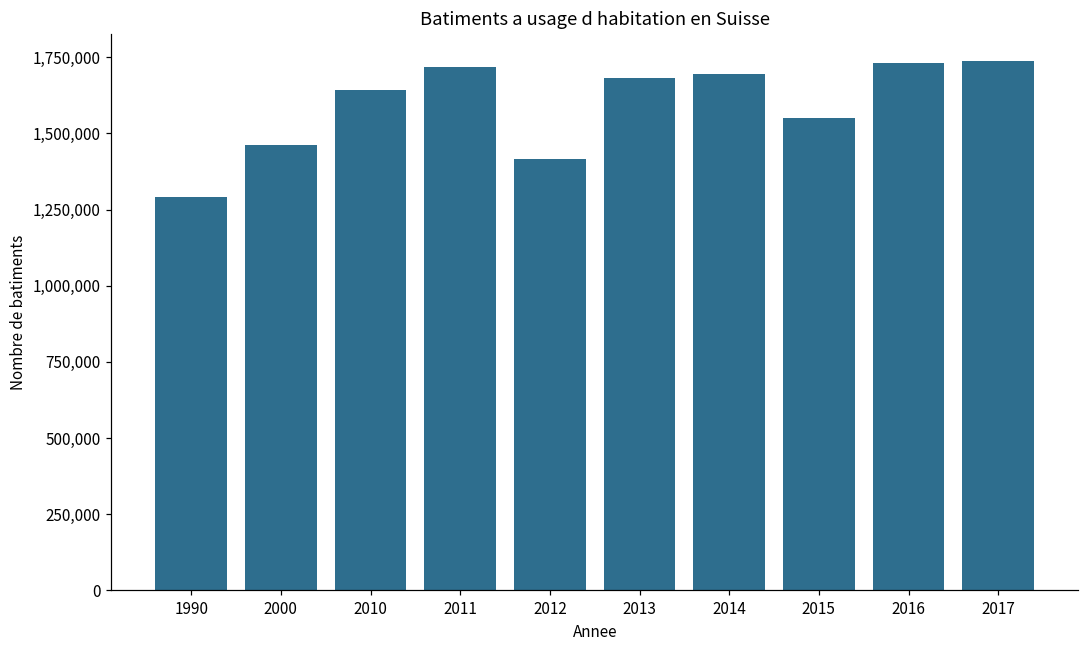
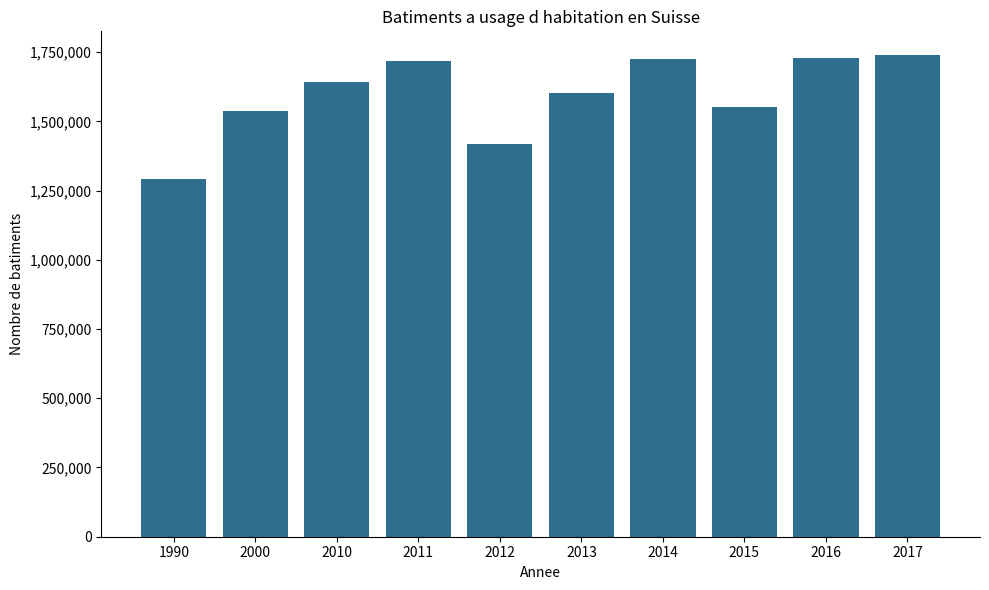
2000: 1,460,000 -> 1,540,000
2013: 1,680,000 -> 1,600,000
2014: 1,700,000 -> 1,730,000
